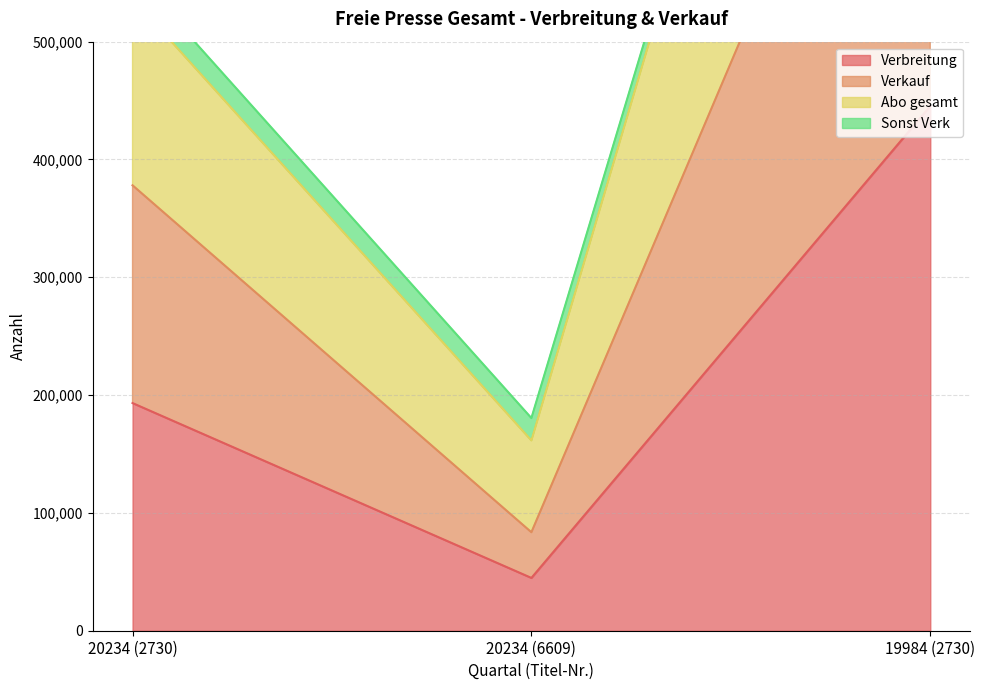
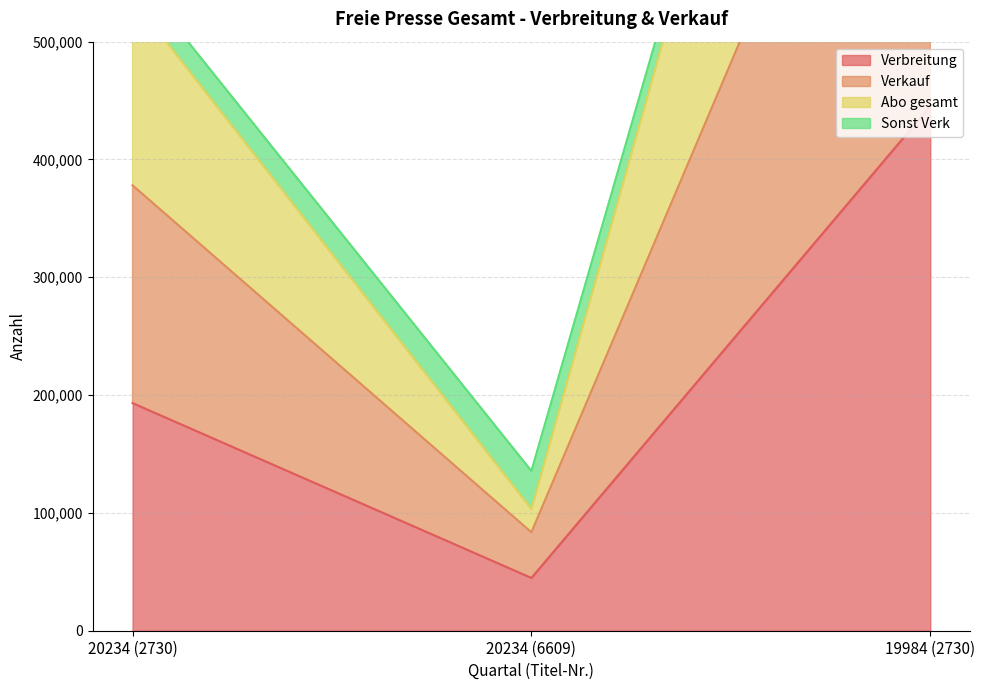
Abo gesamt, 20234 (6609): 78,000 -> 20,000
Sonst Verk, 20234 (6609): 19,000 -> 32,000
